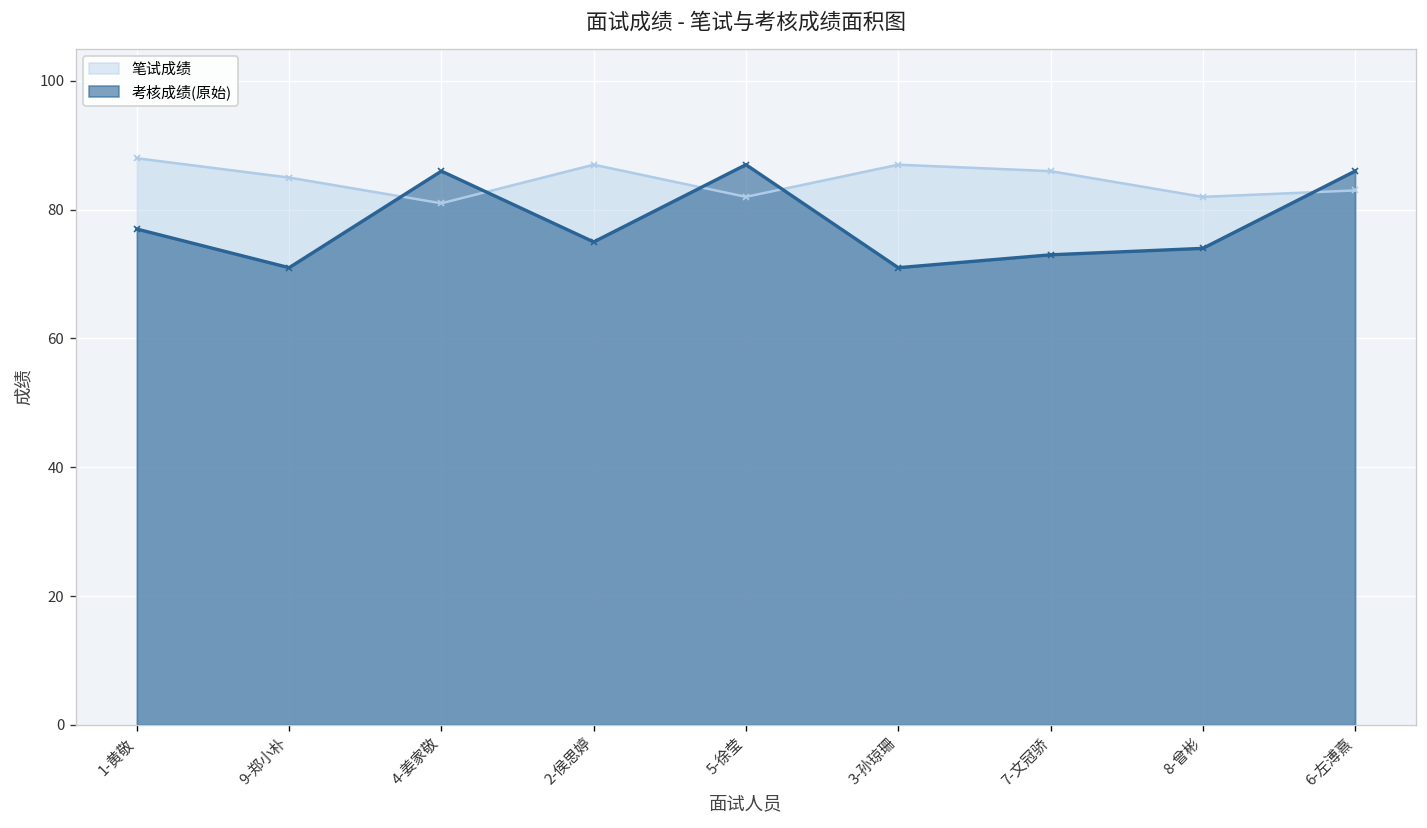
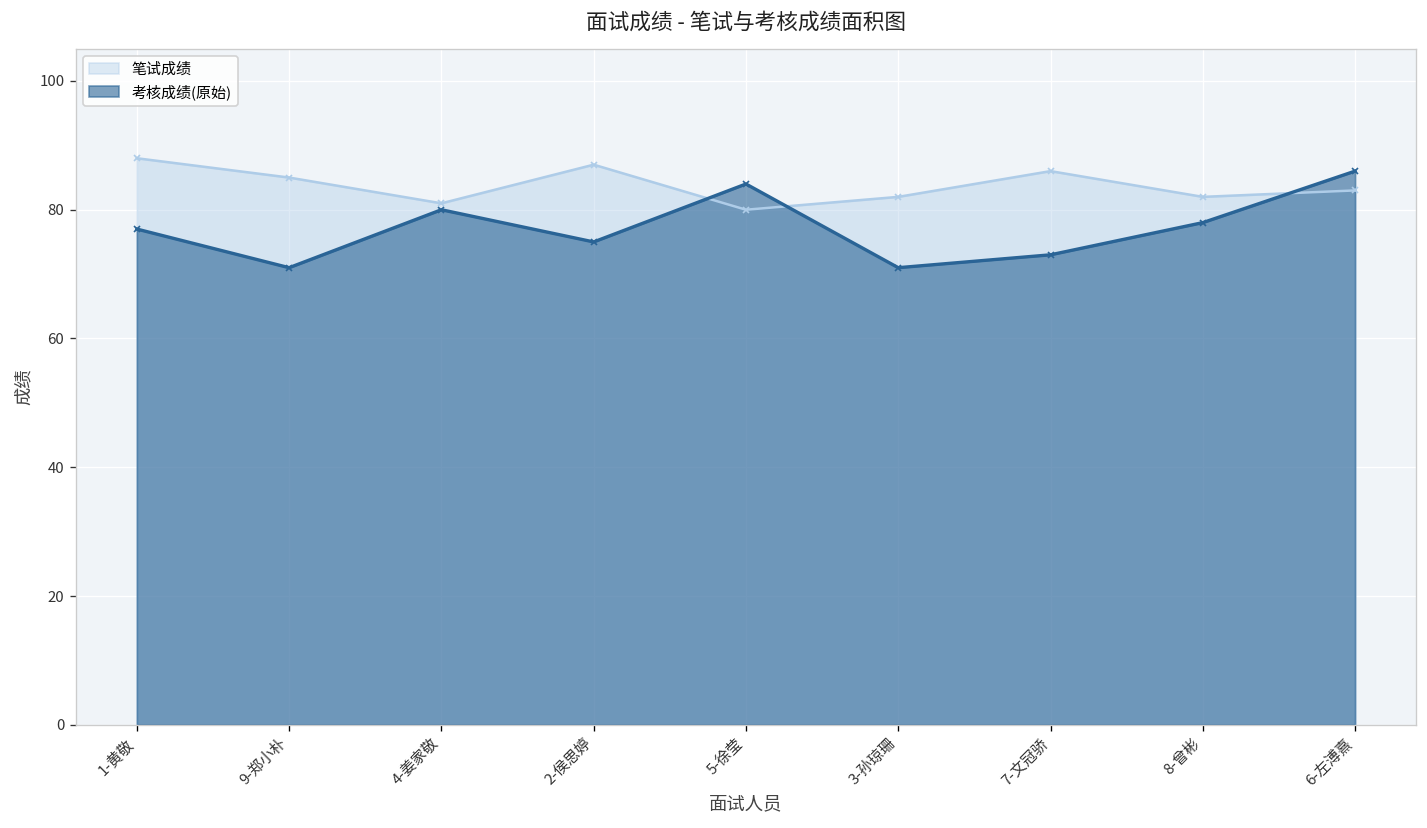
考核成绩(原始), 4-姜家敬: 86 -> 80
笔试成绩, 5-徐莹: 82 -> 80
考核成绩(原始), 5-徐莹: 87 -> 84
笔试成绩, 3-孙琼珊: 87 -> 82
考核成绩(原始), 8-曾彬: 74 -> 78
